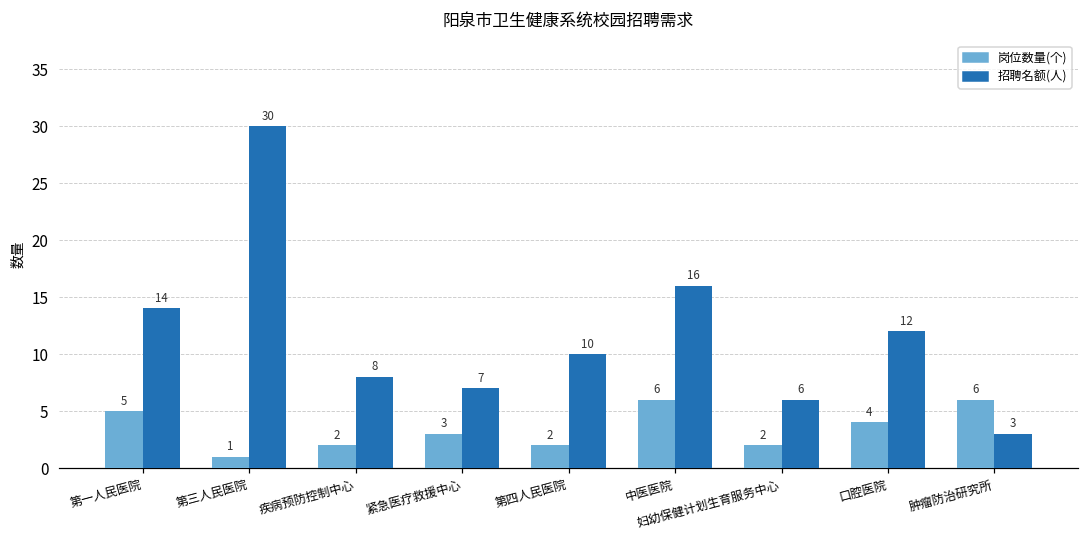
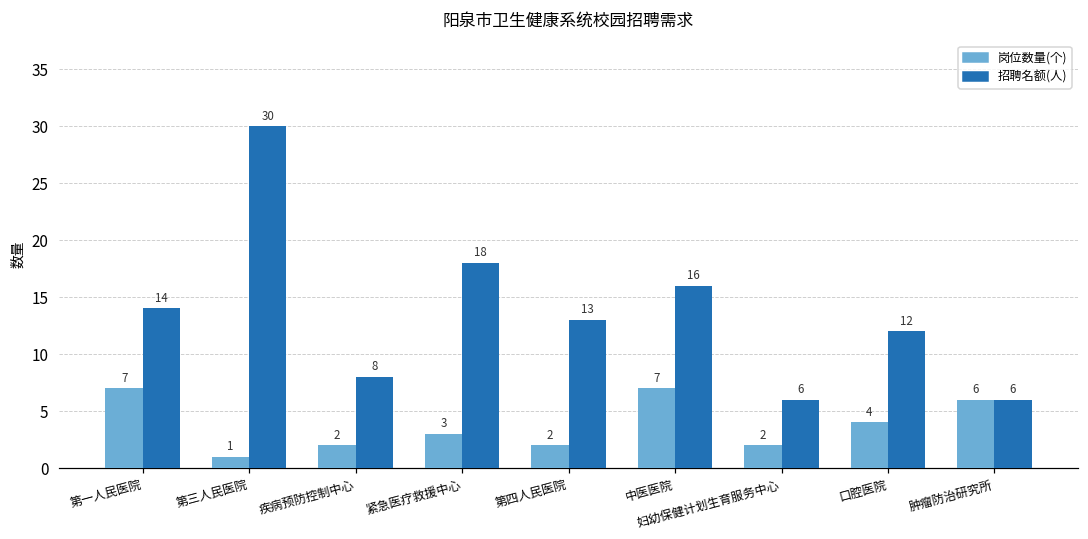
岗位数量(个), 第一人民医院: 5 -> 7
招聘名额(人), 紧急医疗救援中心: 7 -> 18
招聘名额(人), 第四人民医院: 10 -> 13
岗位数量(个), 中医医院: 6 -> 7
招聘名额(人), 肿瘤防治研究所: 3 -> 6
